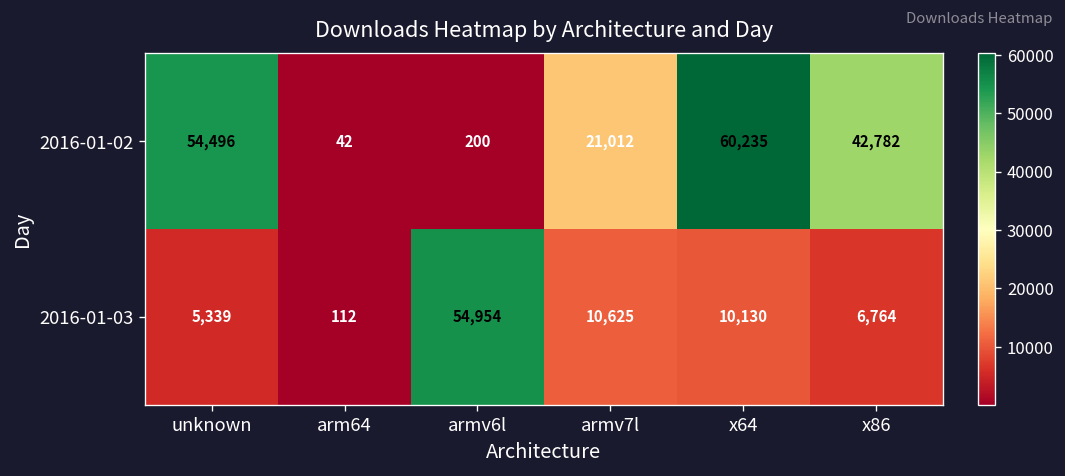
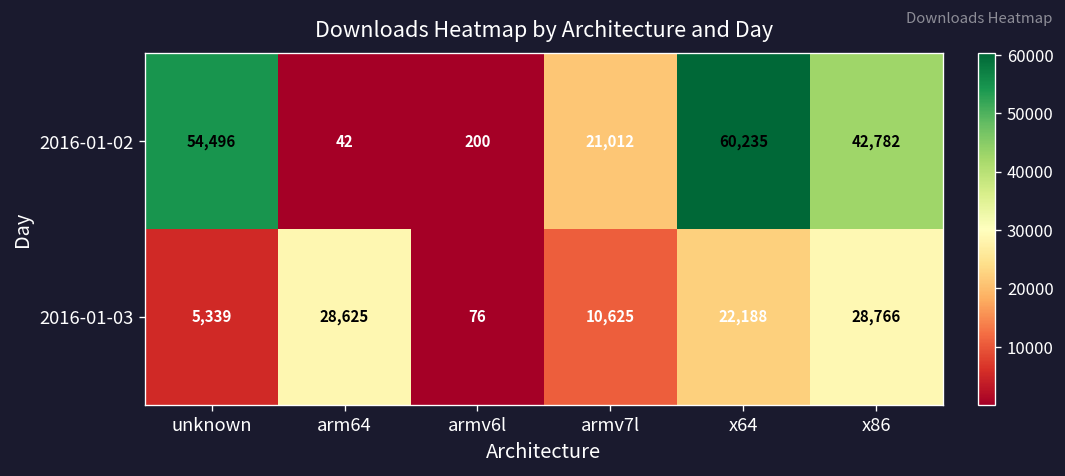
2016-01-03, arm64: 112 -> 28,625
2016-01-03, armv6l: 54,954 -> 76
2016-01-03, x64: 10,130 -> 22,188
2016-01-03, x86: 6,764 -> 28,766
